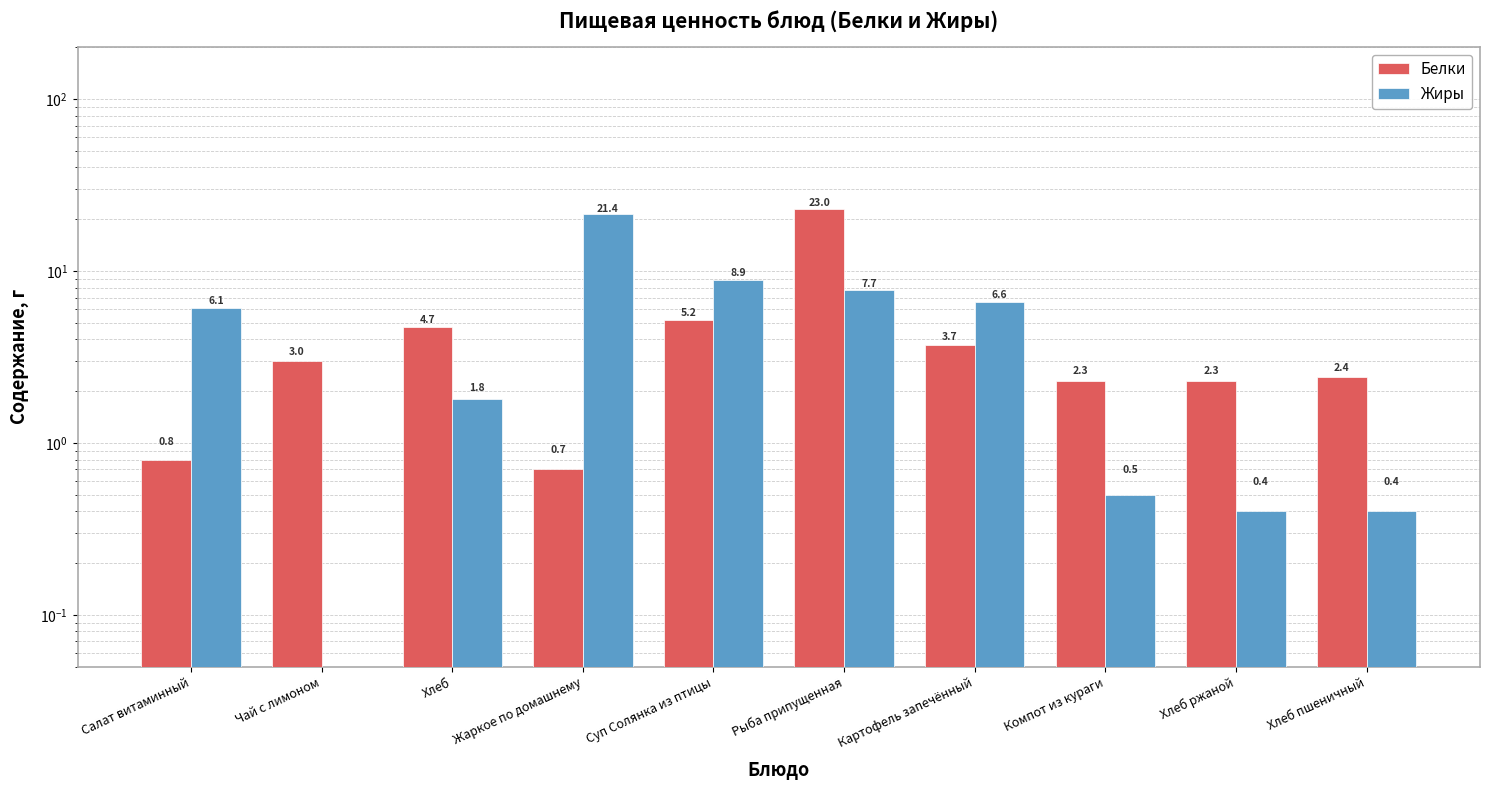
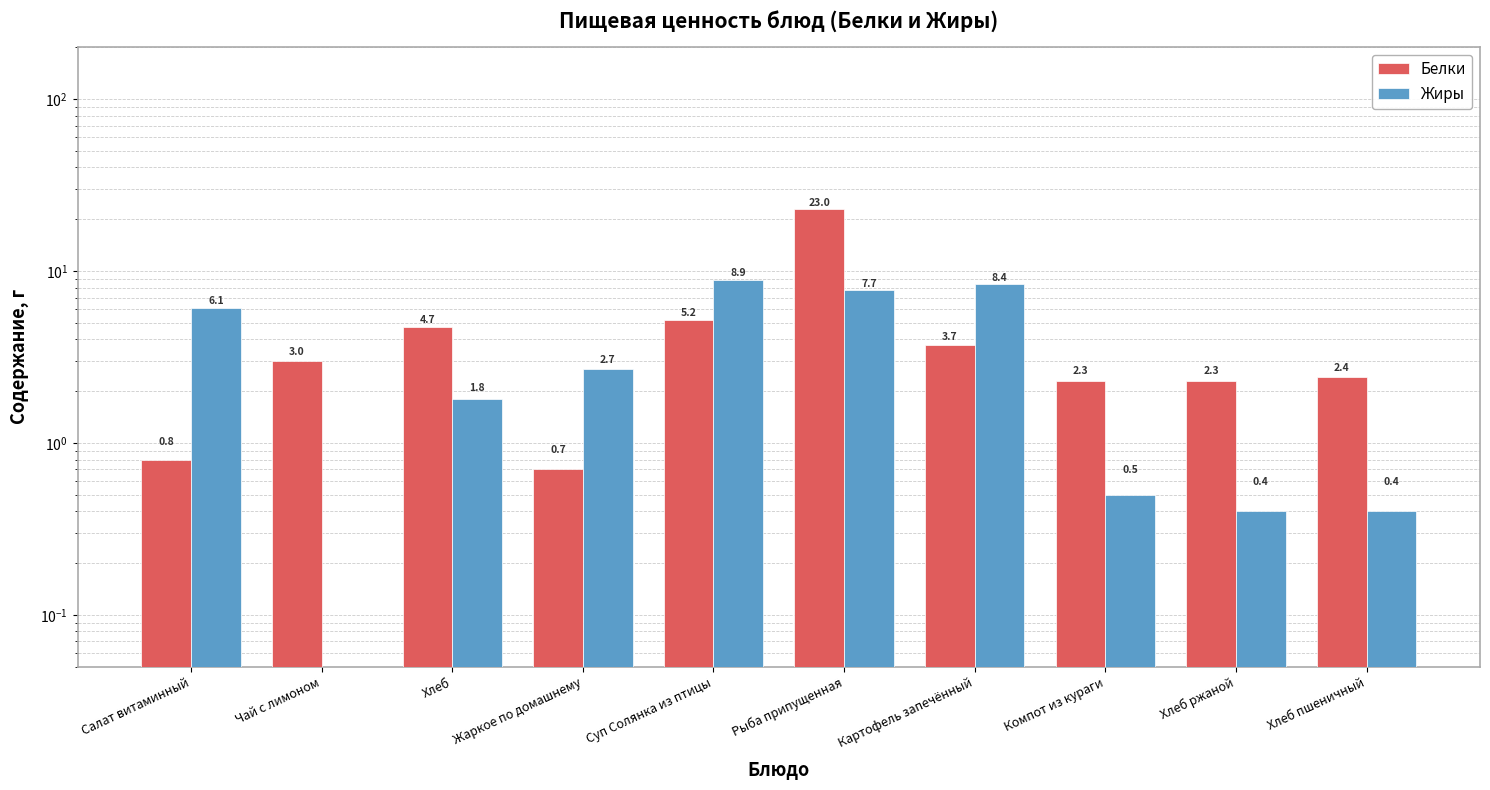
Жиры, Жаркое по домашнему: 21.4 -> 2.7
Жиры, Картофель запечённый: 6.6 -> 8.4
